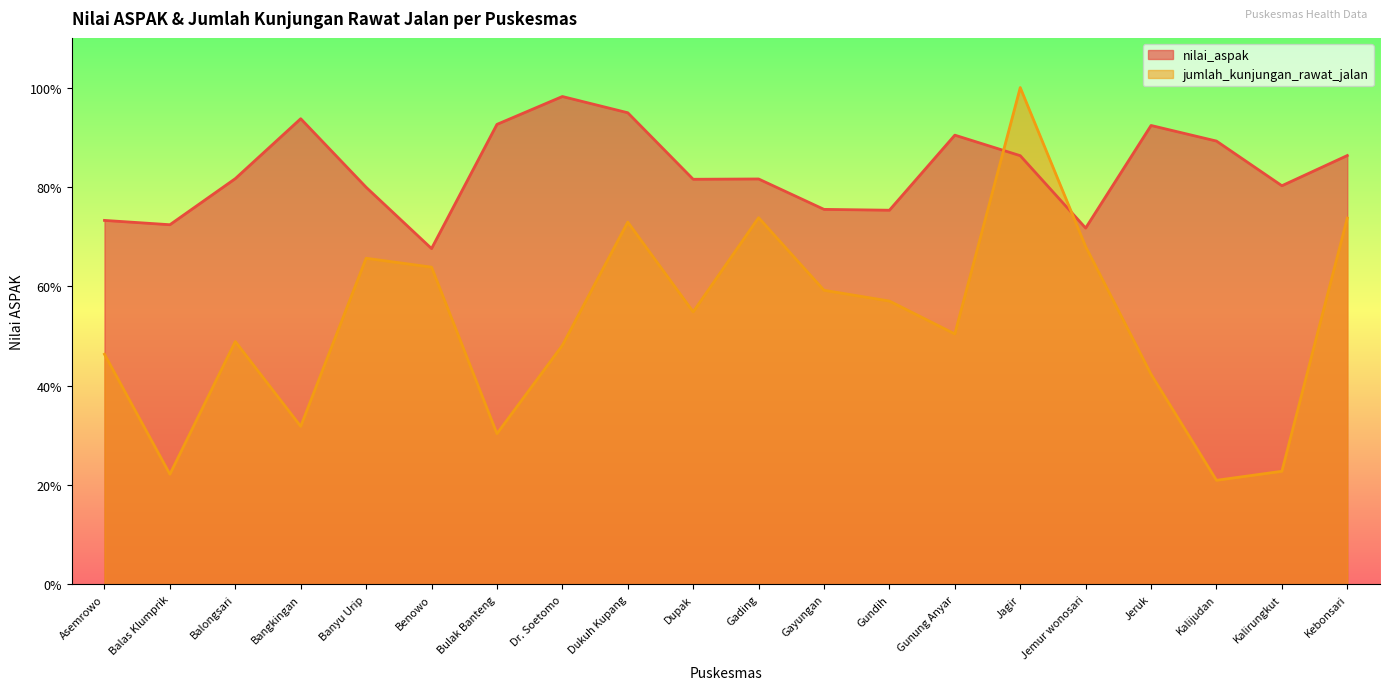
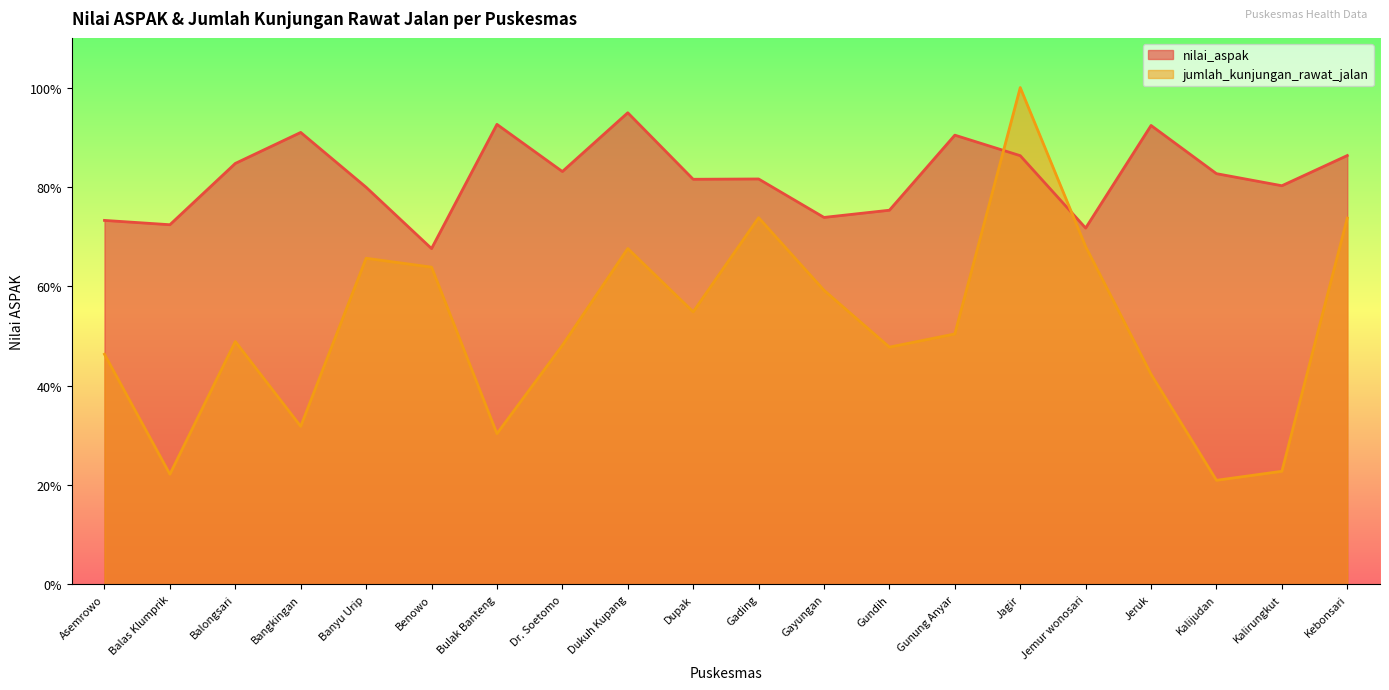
nilai_aspak, Balongsari: 82% -> 85%
nilai_aspak, Bangkingan: 94% -> 91%
nilai_aspak, Dr. Soetomo: 98% -> 83%
jumlah_kunjungan_rawat_jalan, Dukuh Kupang: 73% -> 68%
nilai_aspak, Gayungan: 75% -> 74%
jumlah_kunjungan_rawat_jalan, Gundih: 57% -> 48%
nilai_aspak, Kalijudan: 89% -> 83%
